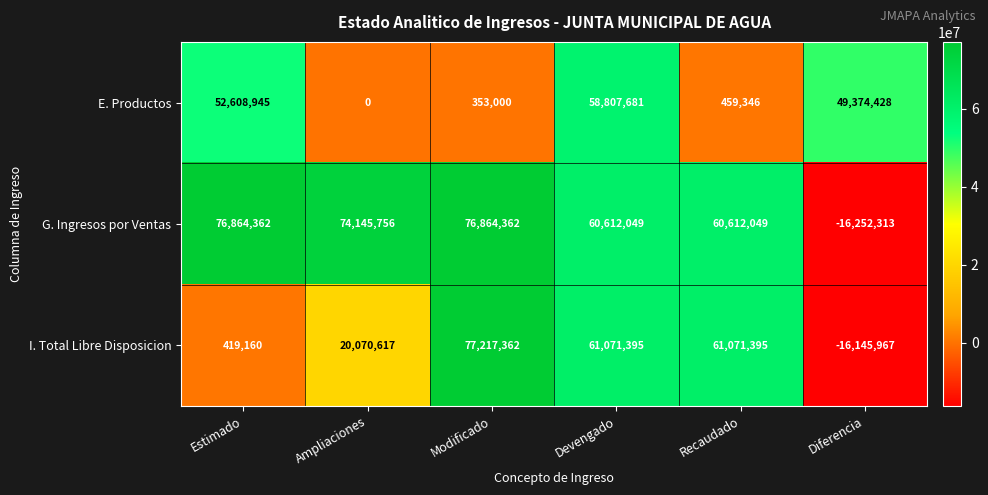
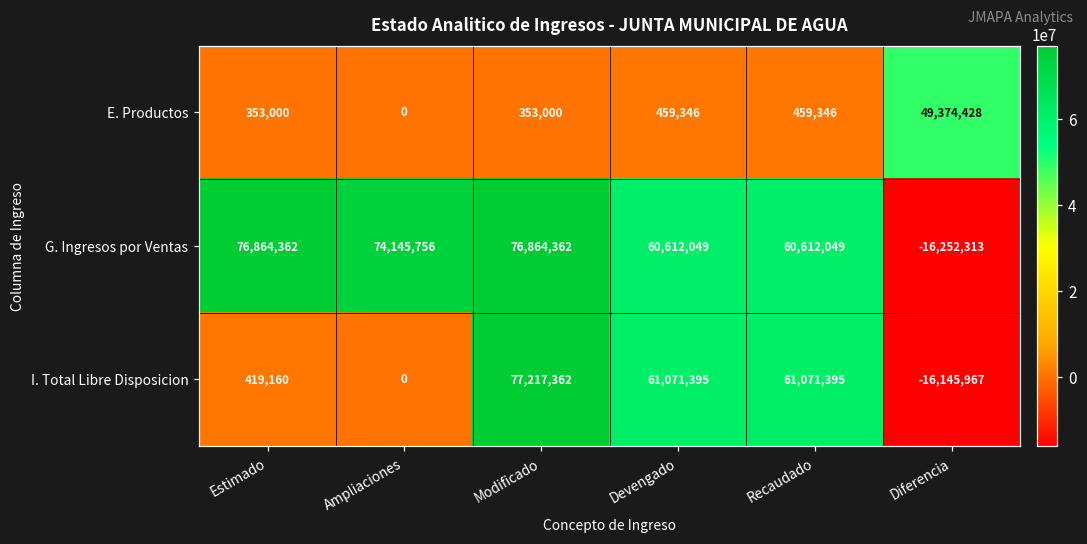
E. Productos, Estimado: 52,608,945 -> 353,000
E. Productos, Devengado: 58,807,681 -> 459,346
I. Total Libre Disposicion, Ampliaciones: 20,070,617 -> 0
